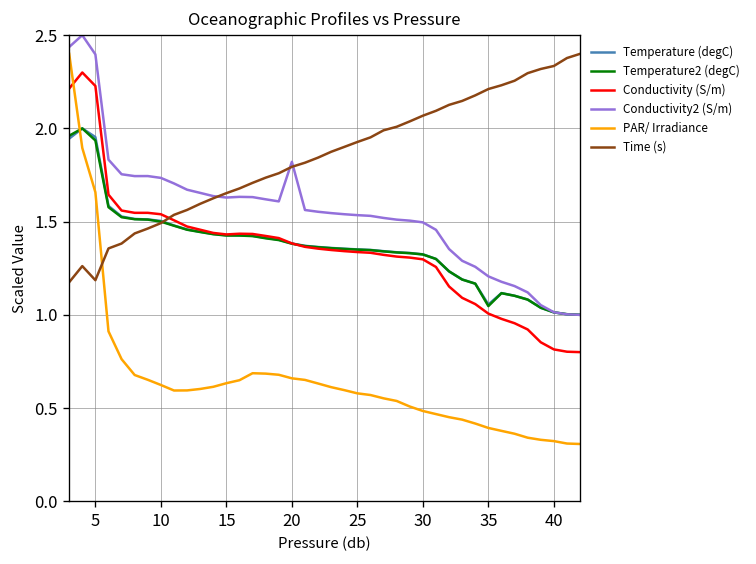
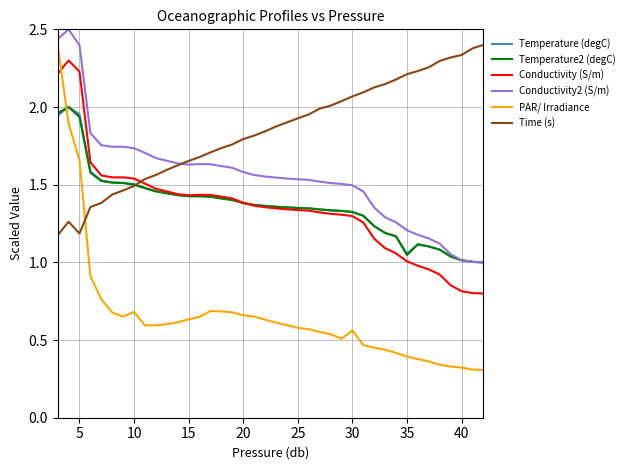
PAR/ Irradiance, 10: 0.62 -> 0.68
Conductivity2 (S/m), 20: 1.82 -> 1.58
PAR/ Irradiance, 30: 0.48 -> 0.56
